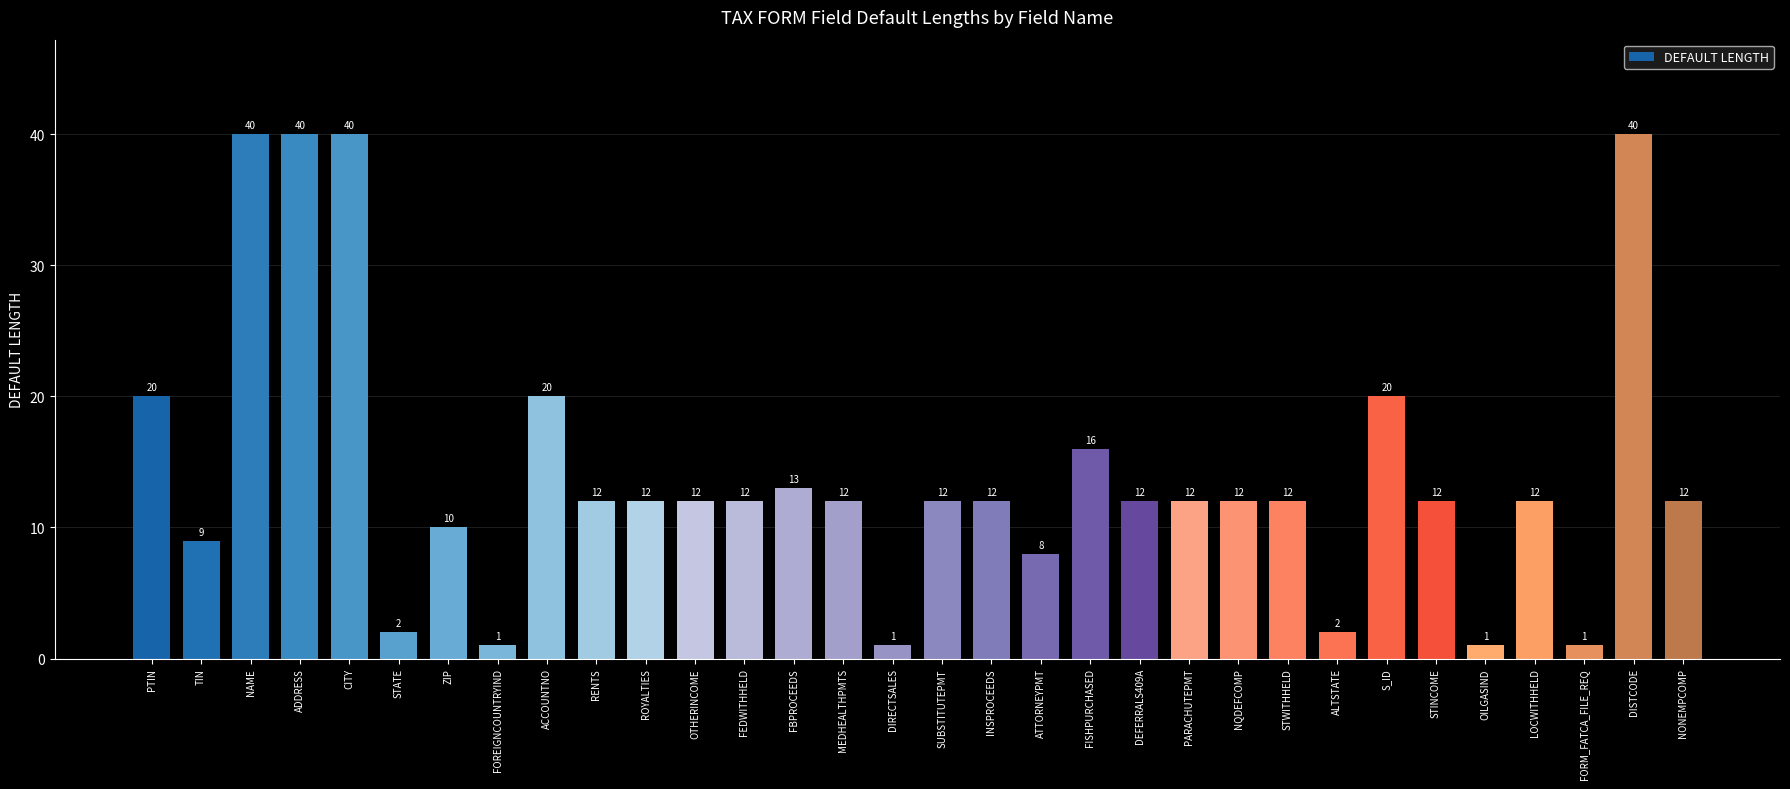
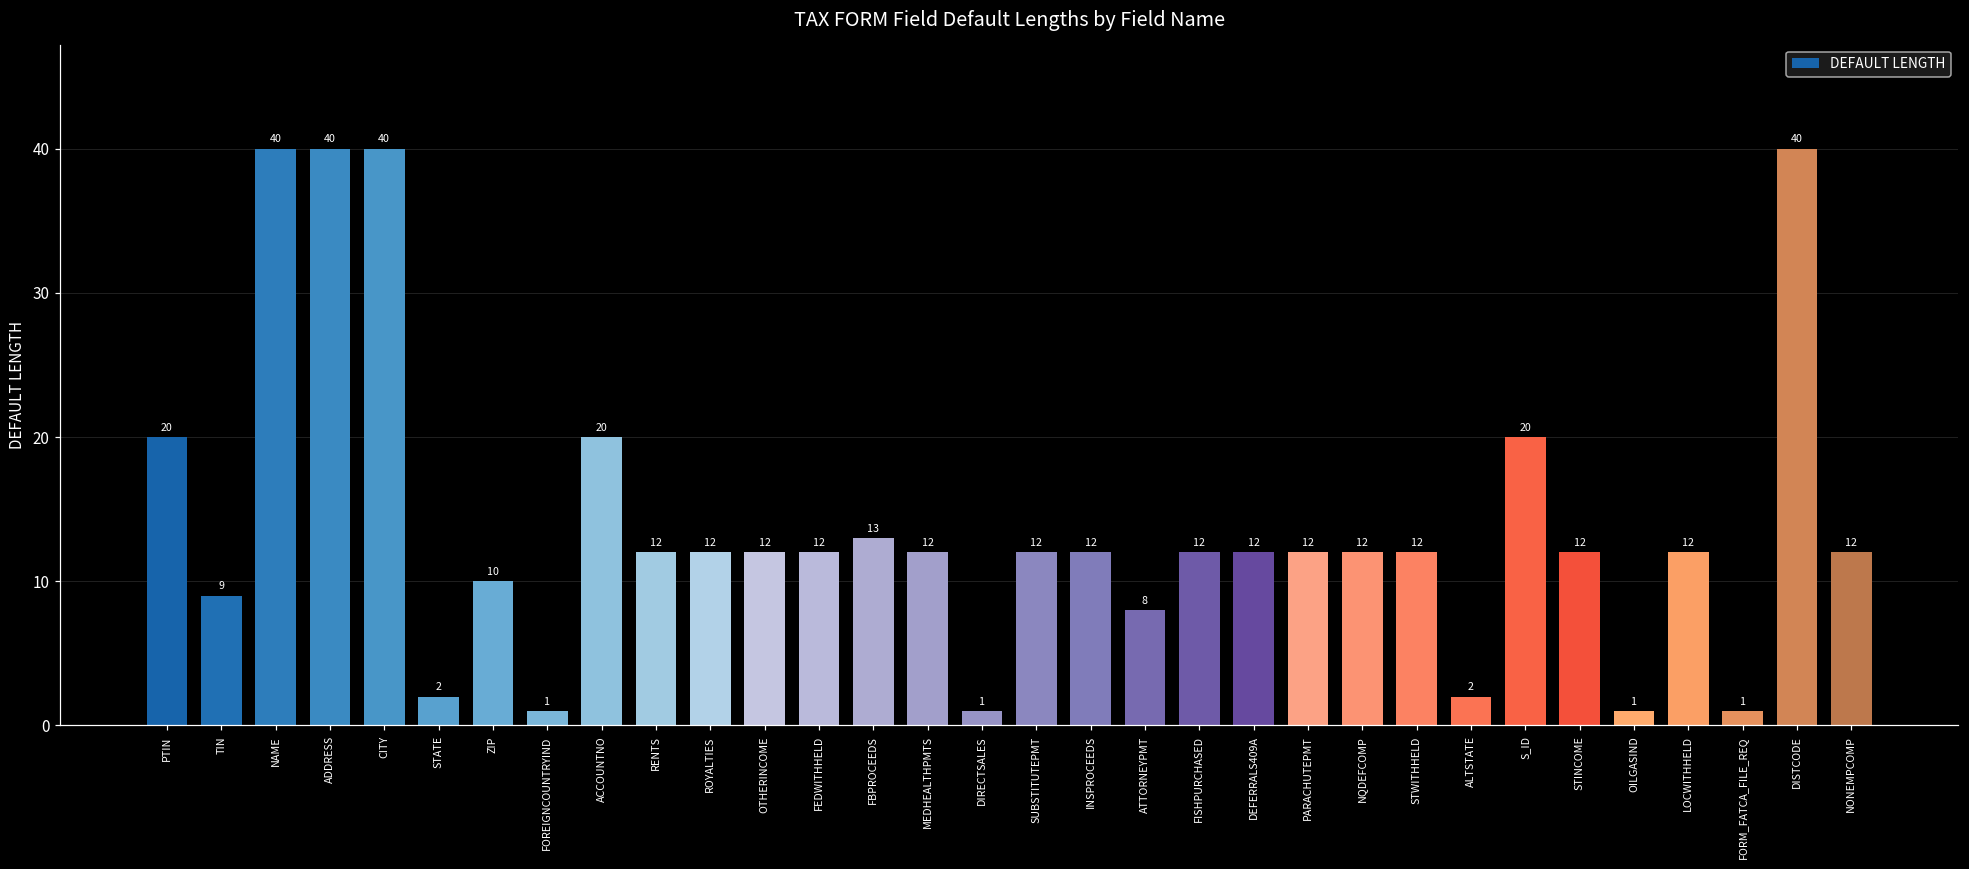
FISHPURCHASED: 16 -> 12
